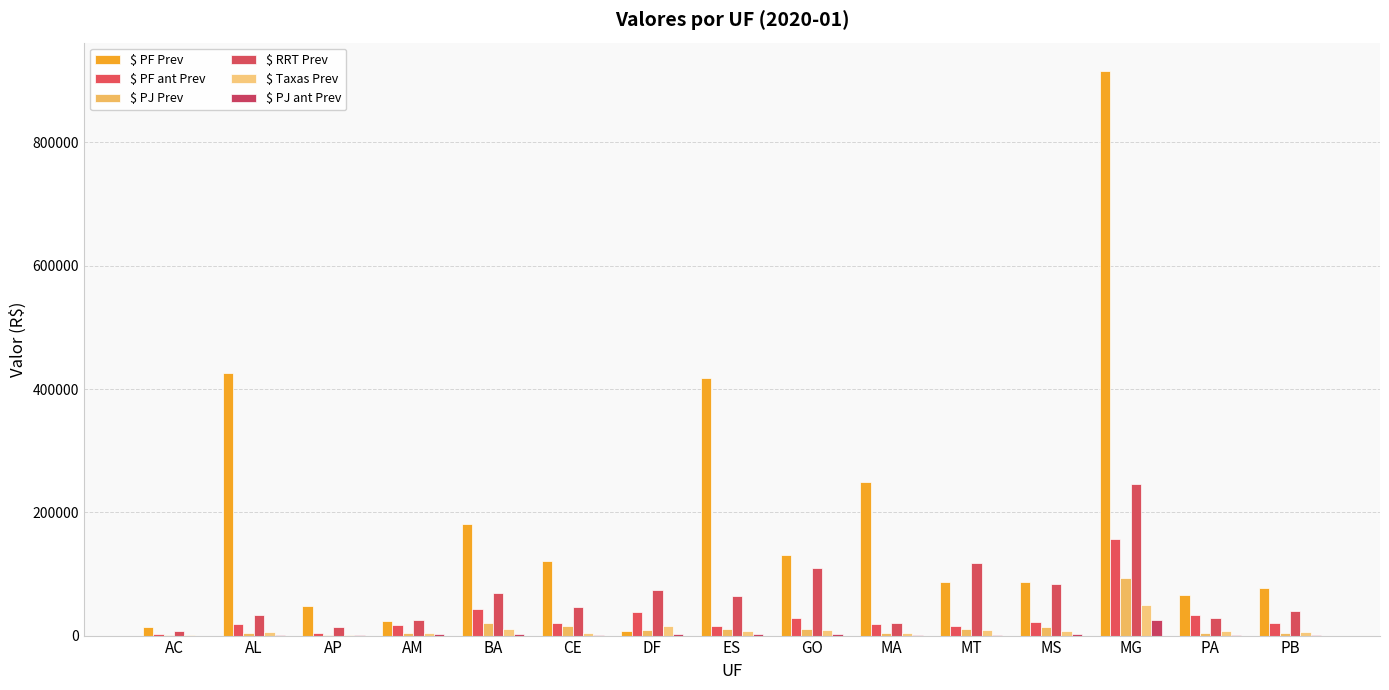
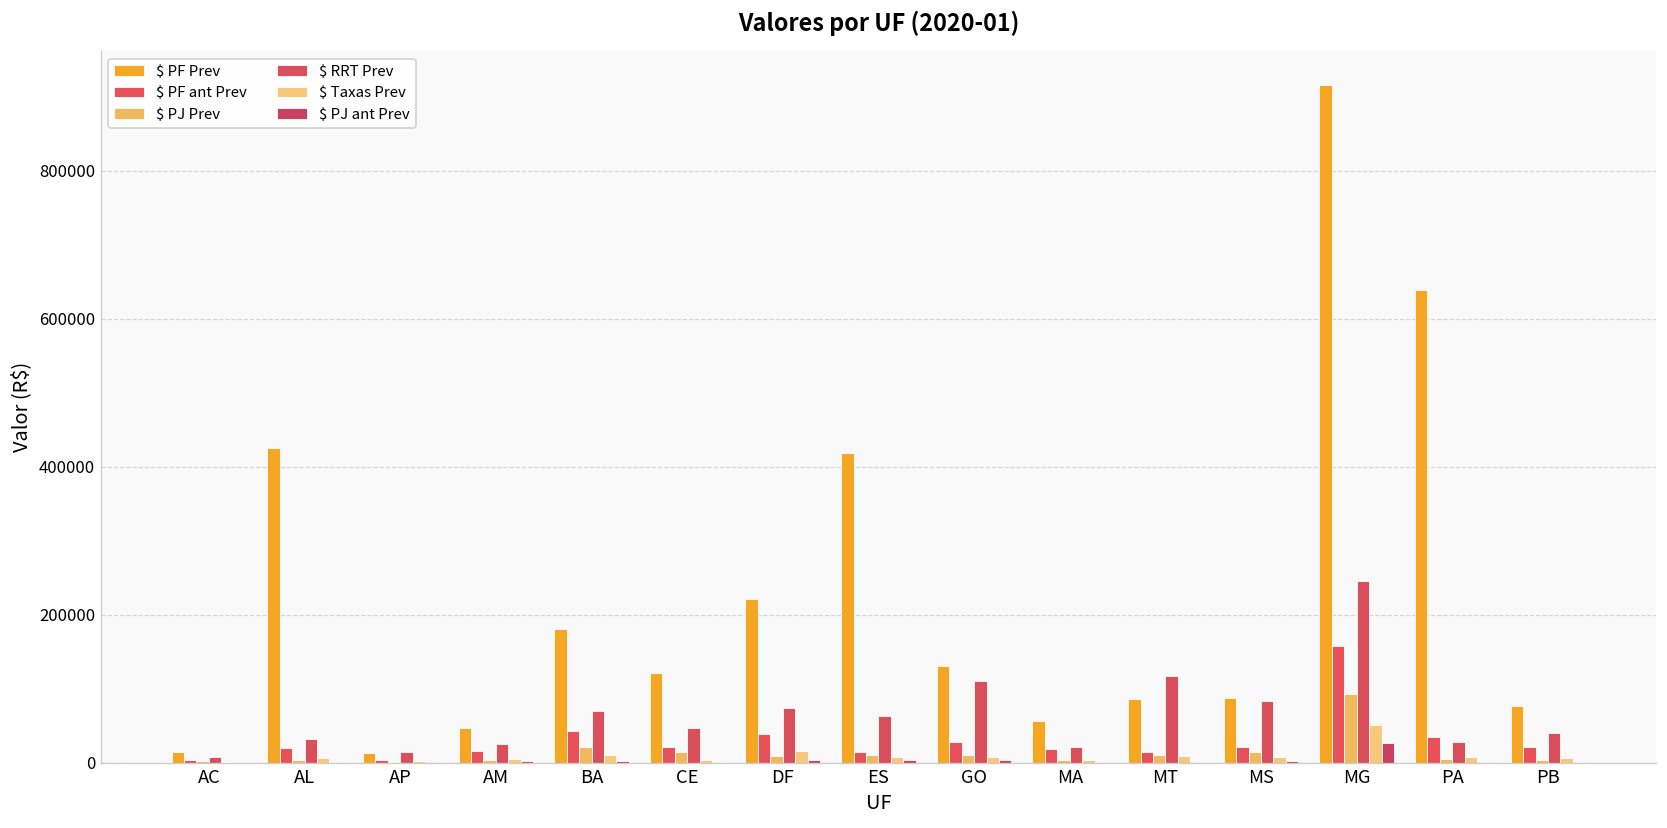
$ PF Prev, AP: 50000 -> 10000
$ PF Prev, AM: 20000 -> 50000
$ PF Prev, DF: 10000 -> 220000
$ PF Prev, MA: 250000 -> 60000
$ PF Prev, PA: 70000 -> 640000
